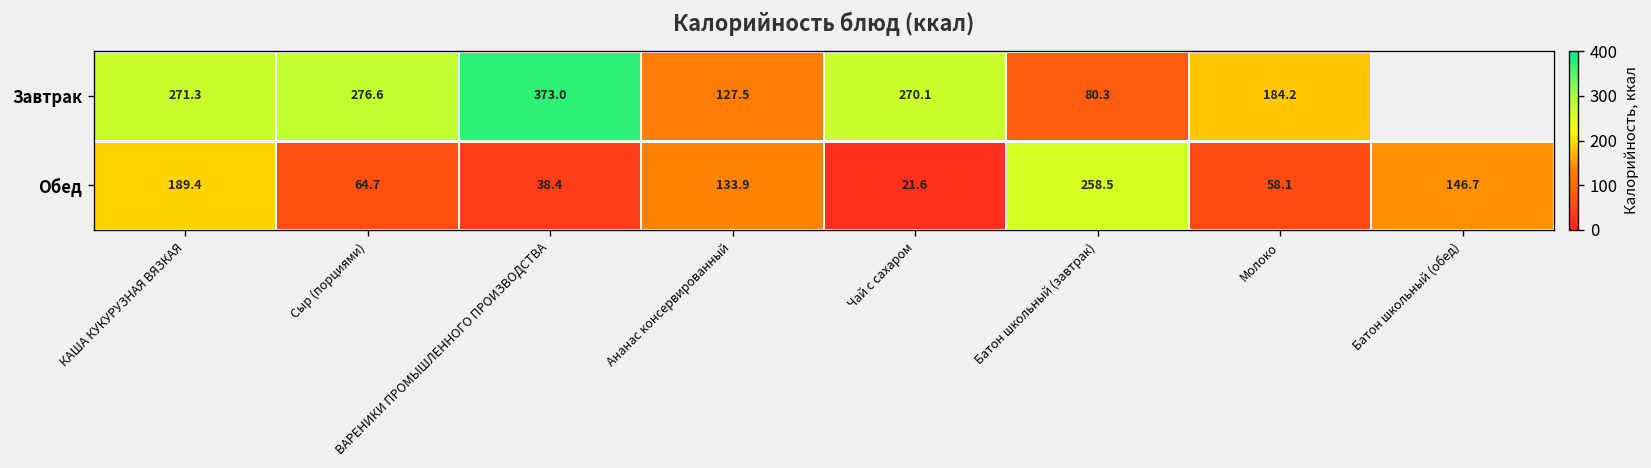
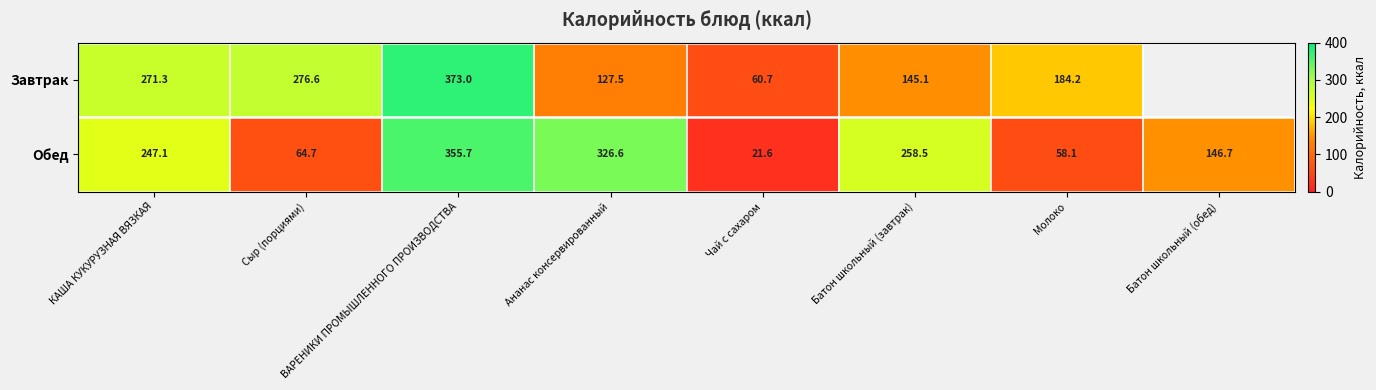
Завтрак, Чай с сахаром: 270.1 -> 60.7
Завтрак, Батон школьный (завтрак): 80.3 -> 145.1
Обед, КАША КУКУРУЗНАЯ ВЯЗКАЯ: 189.4 -> 247.1
Обед, ВАРЕНИКИ ПРОМЫШЛЕННОГО ПРОИЗВОДСТВА: 38.4 -> 355.7
Обед, Ананас консервированный: 133.9 -> 326.6
